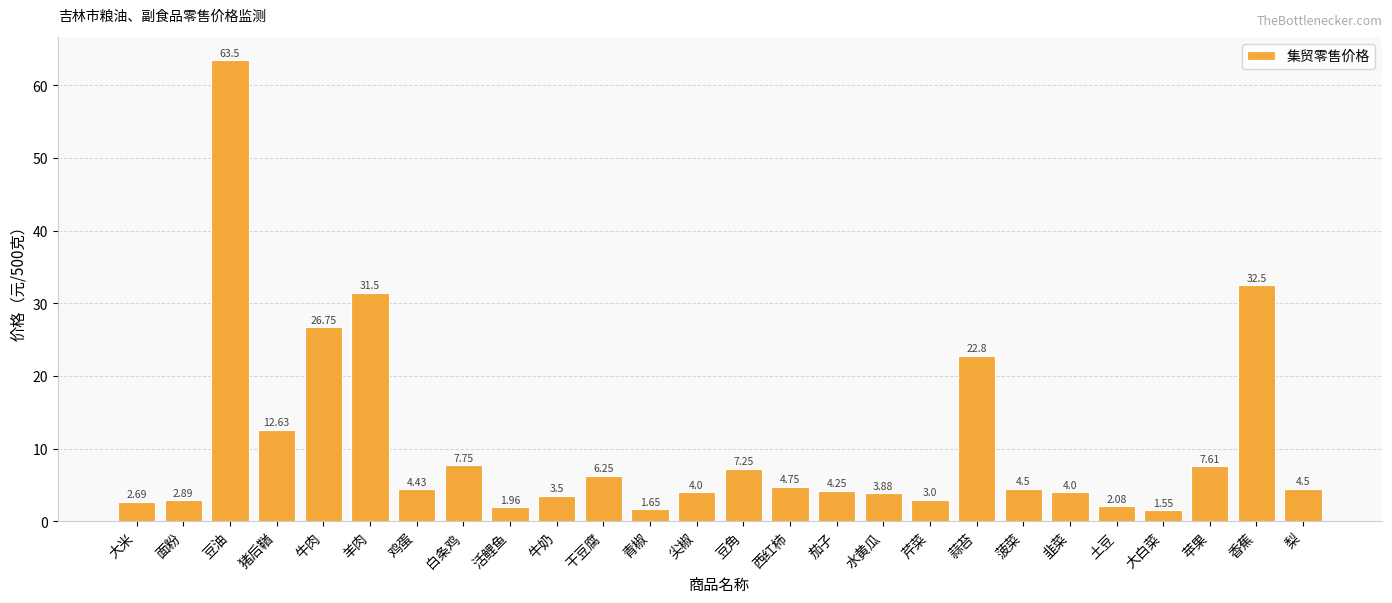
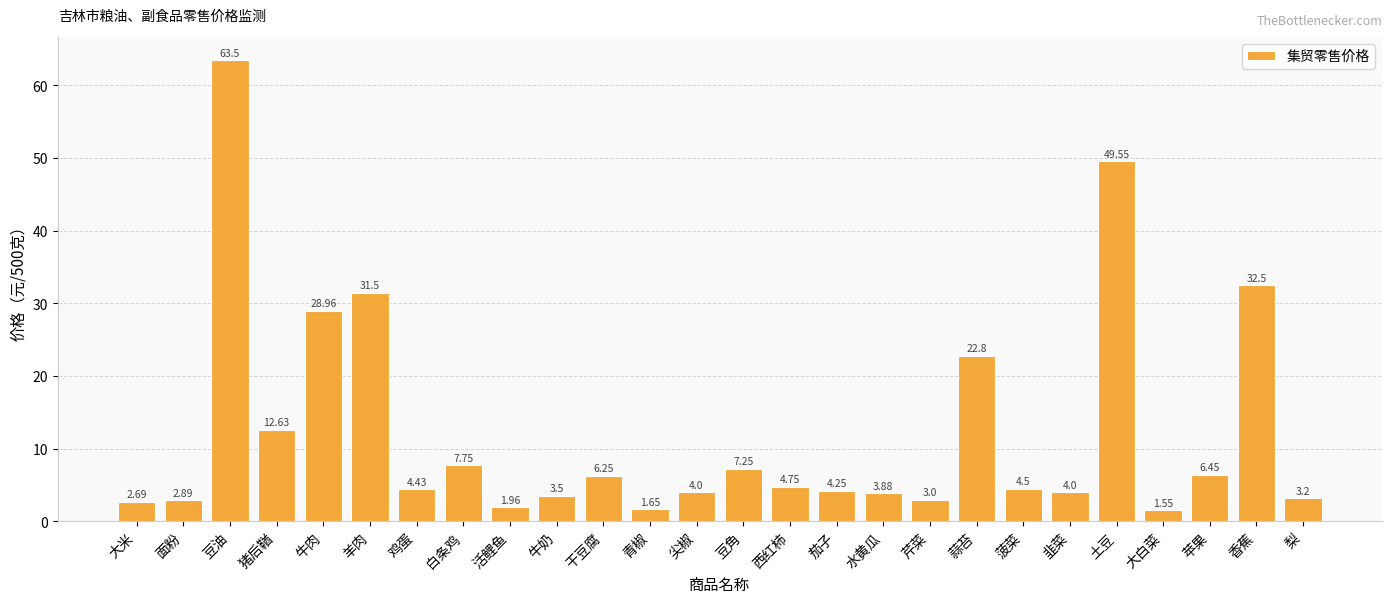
牛肉: 26.75 -> 28.96
土豆: 2.08 -> 49.55
苹果: 7.61 -> 6.45
梨: 4.5 -> 3.2
